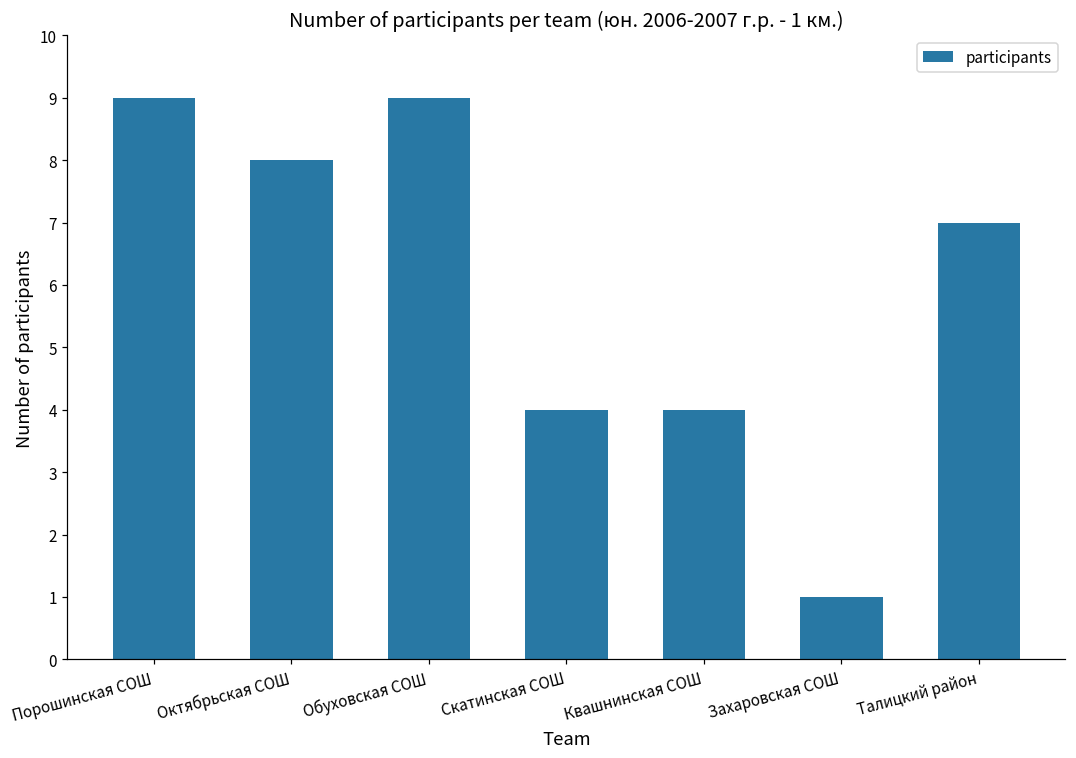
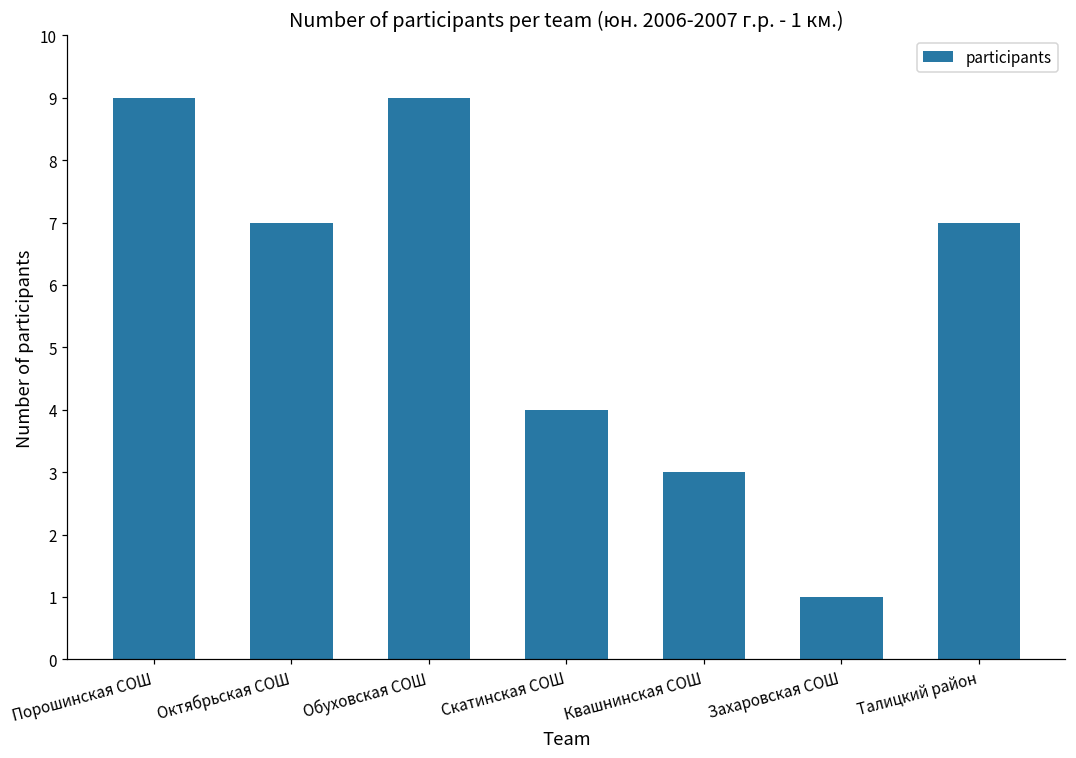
Октябрьская СОШ: 8 -> 7
Квашнинская СОШ: 4 -> 3
